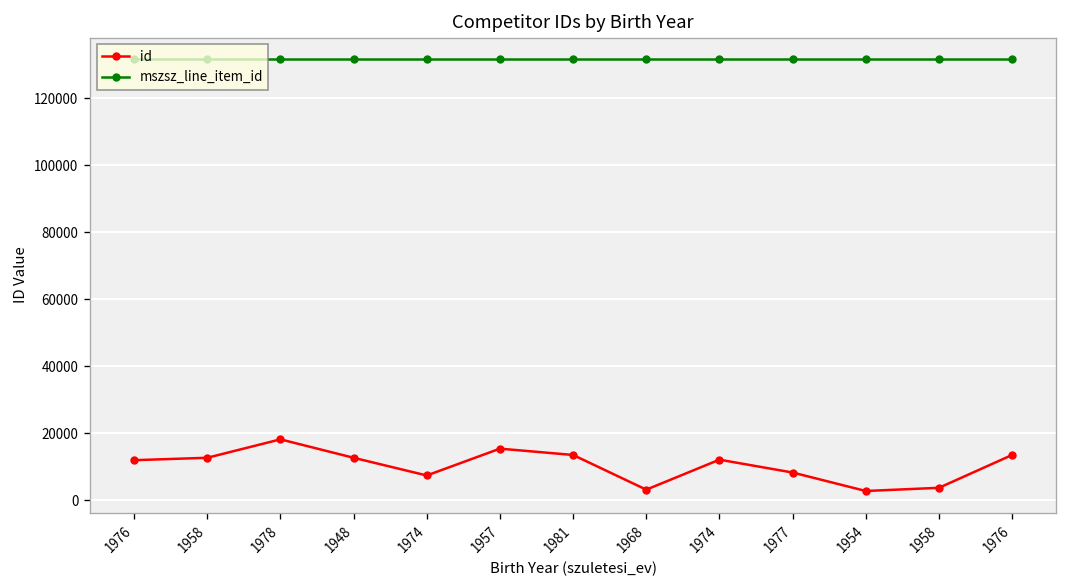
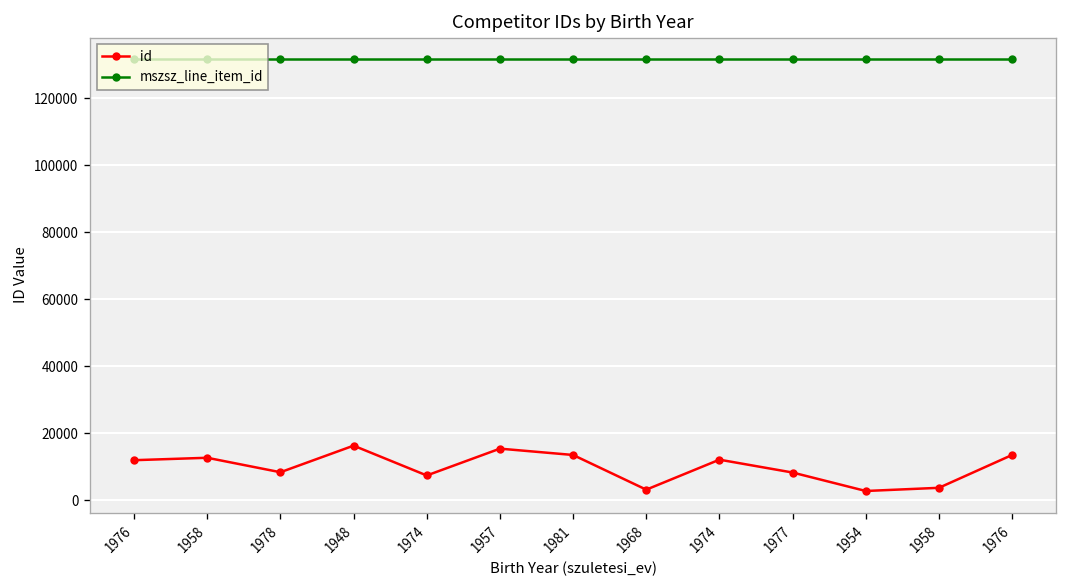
id, 1978: 18000 -> 8000
id, 1948: 13000 -> 16000
